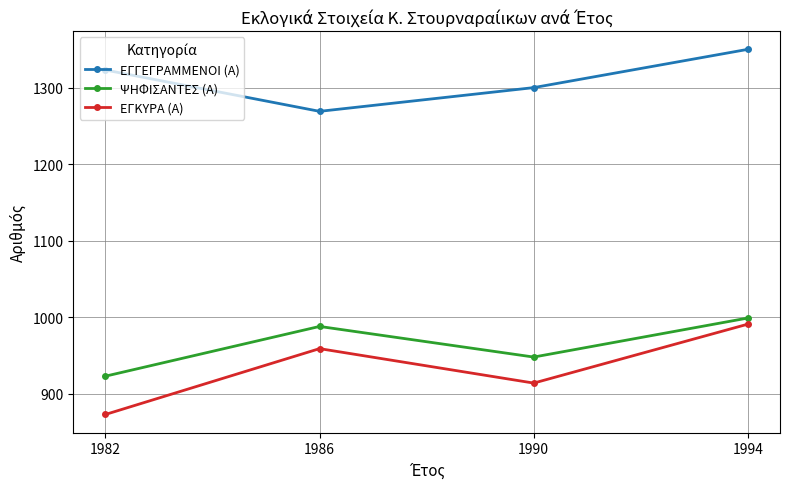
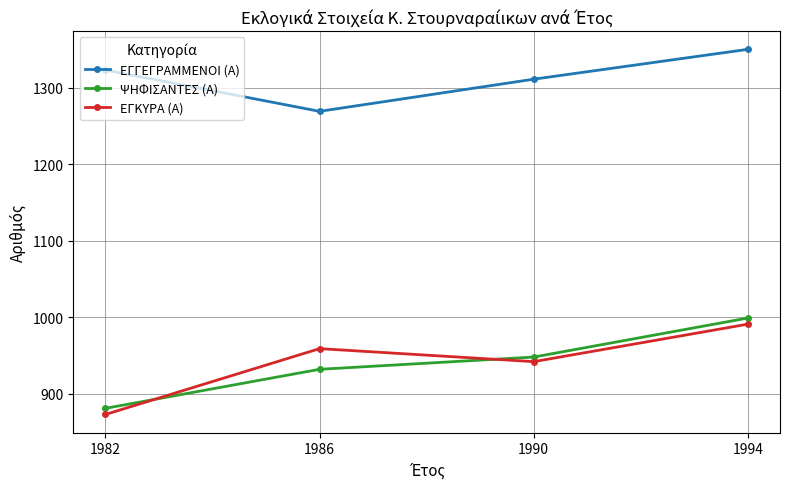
ΨΗΦΙΣΑΝΤΕΣ (Α), 1982: 920 -> 880
ΨΗΦΙΣΑΝΤΕΣ (Α), 1986: 990 -> 930
ΕΓΓΕΓΡΑΜΜΕΝΟΙ (Α), 1990: 1300 -> 1310
ΕΓΚΥΡΑ (Α), 1990: 910 -> 940
